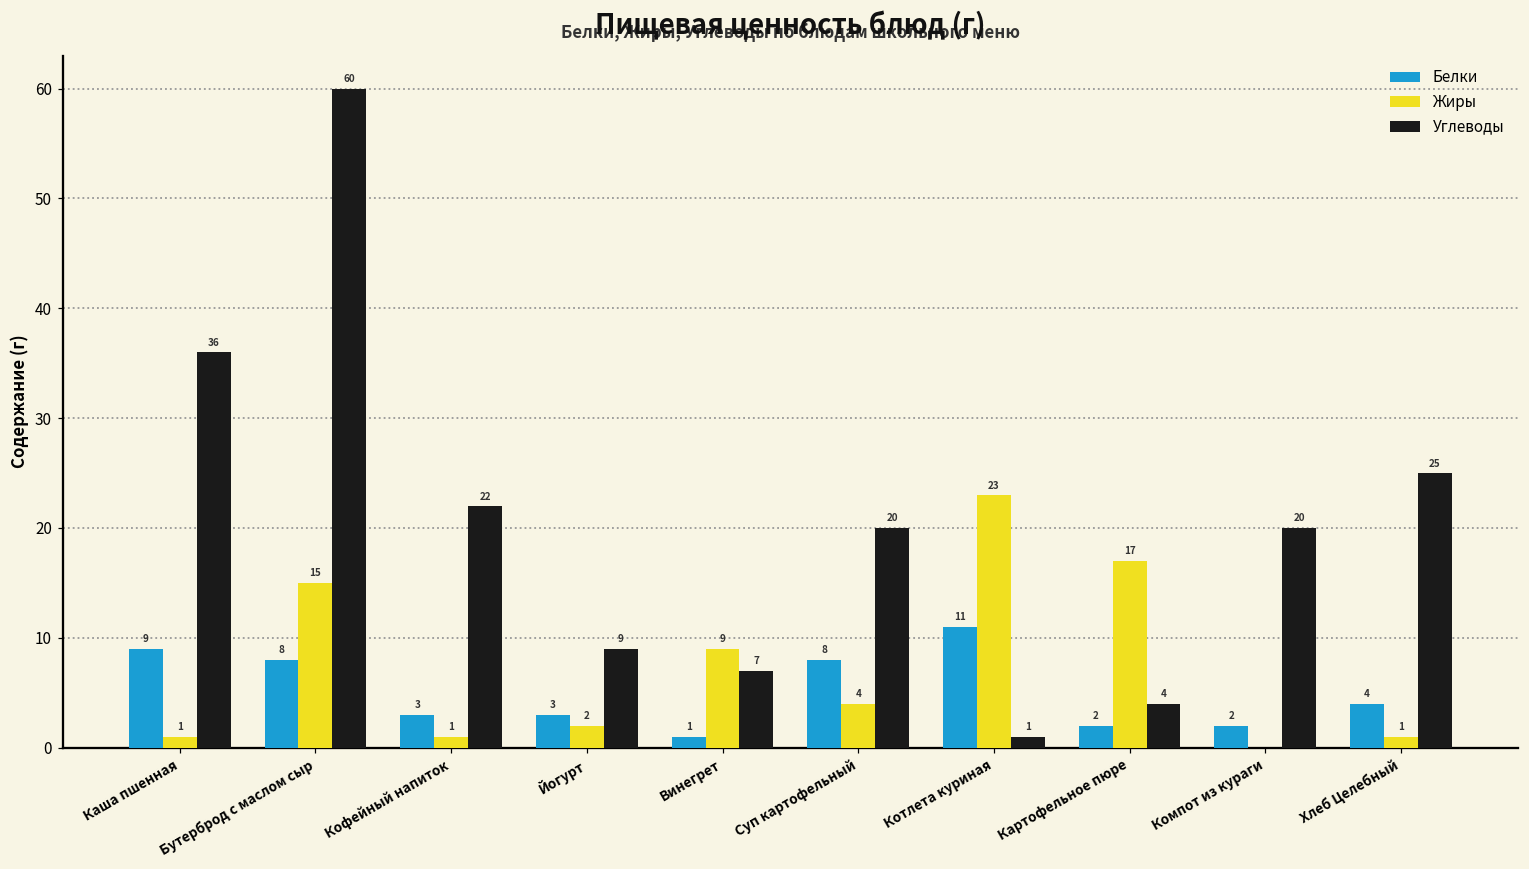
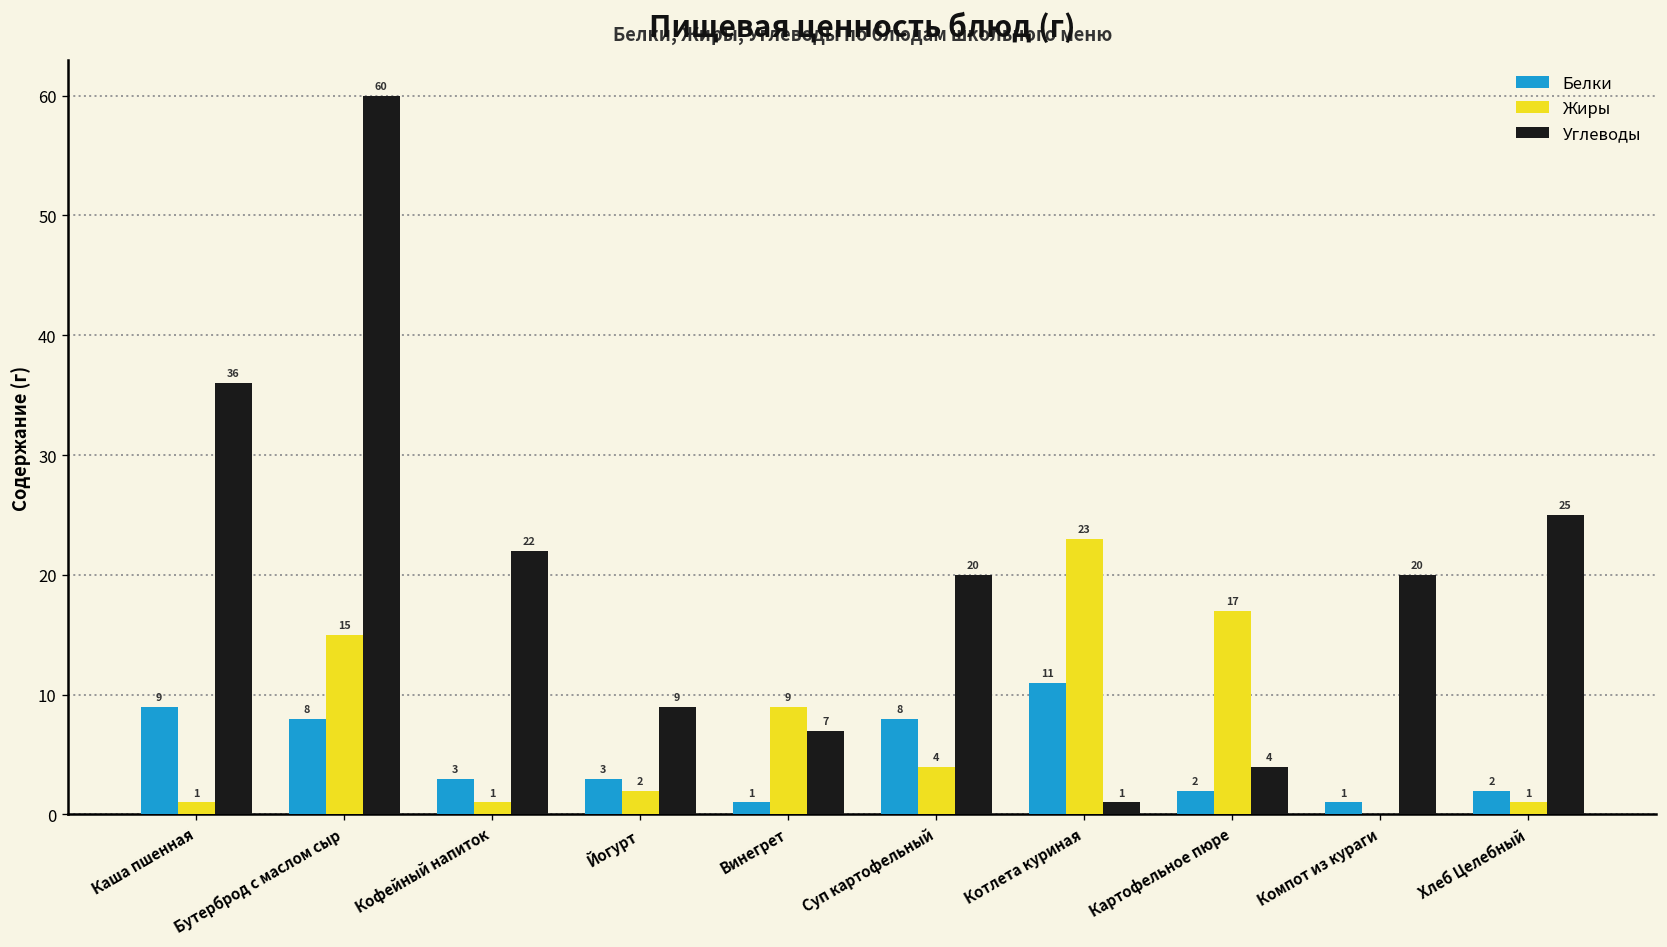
Белки, Компот из кураги: 2 -> 1
Белки, Хлеб Целебный: 4 -> 2
